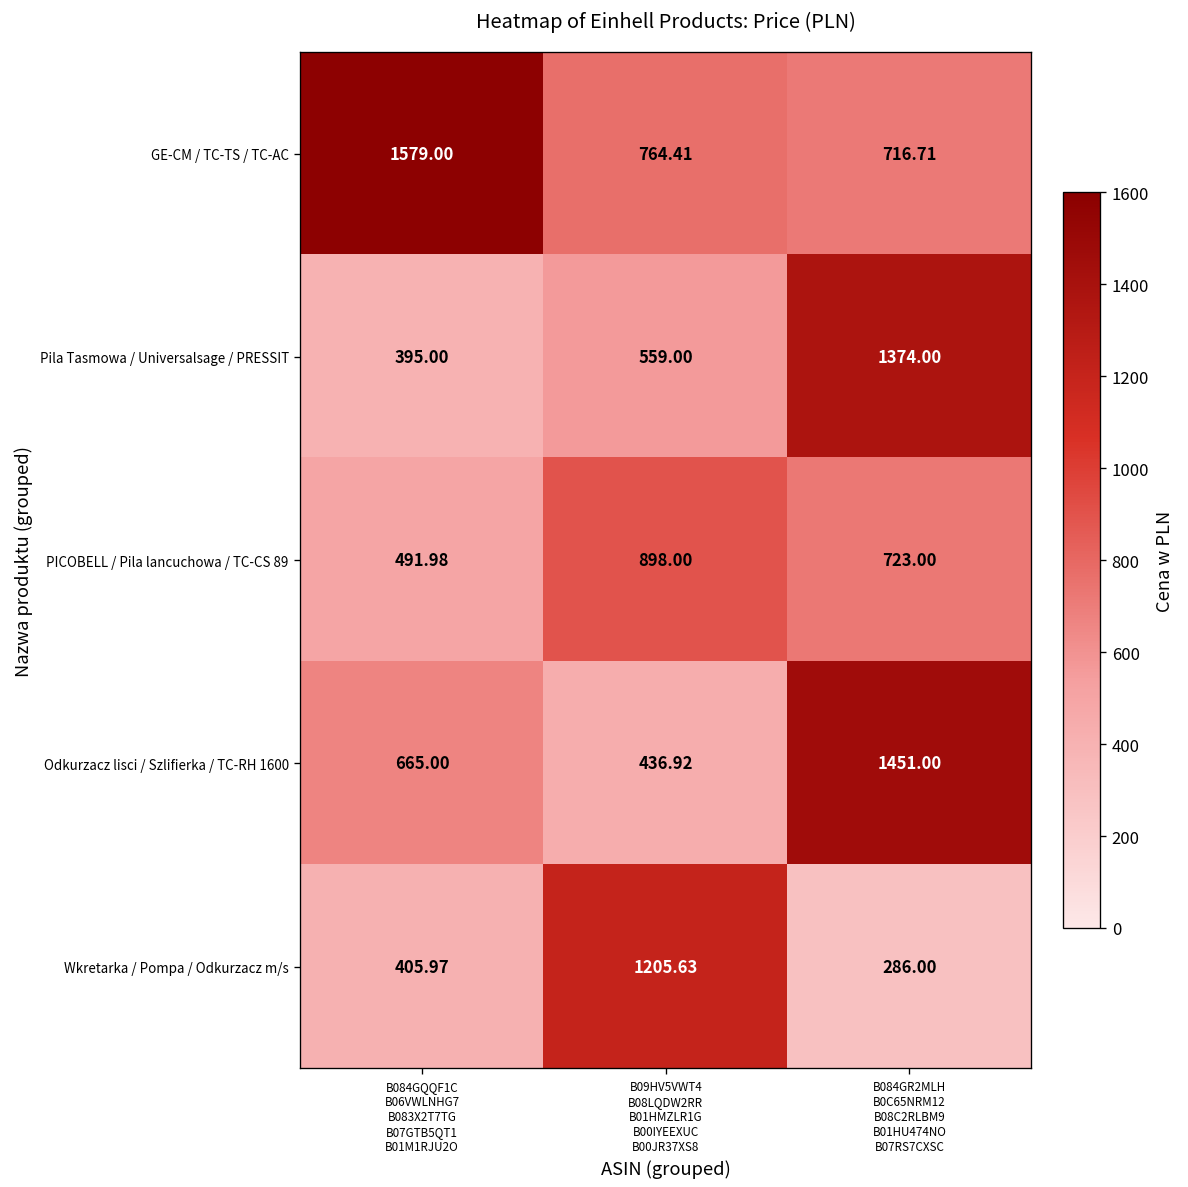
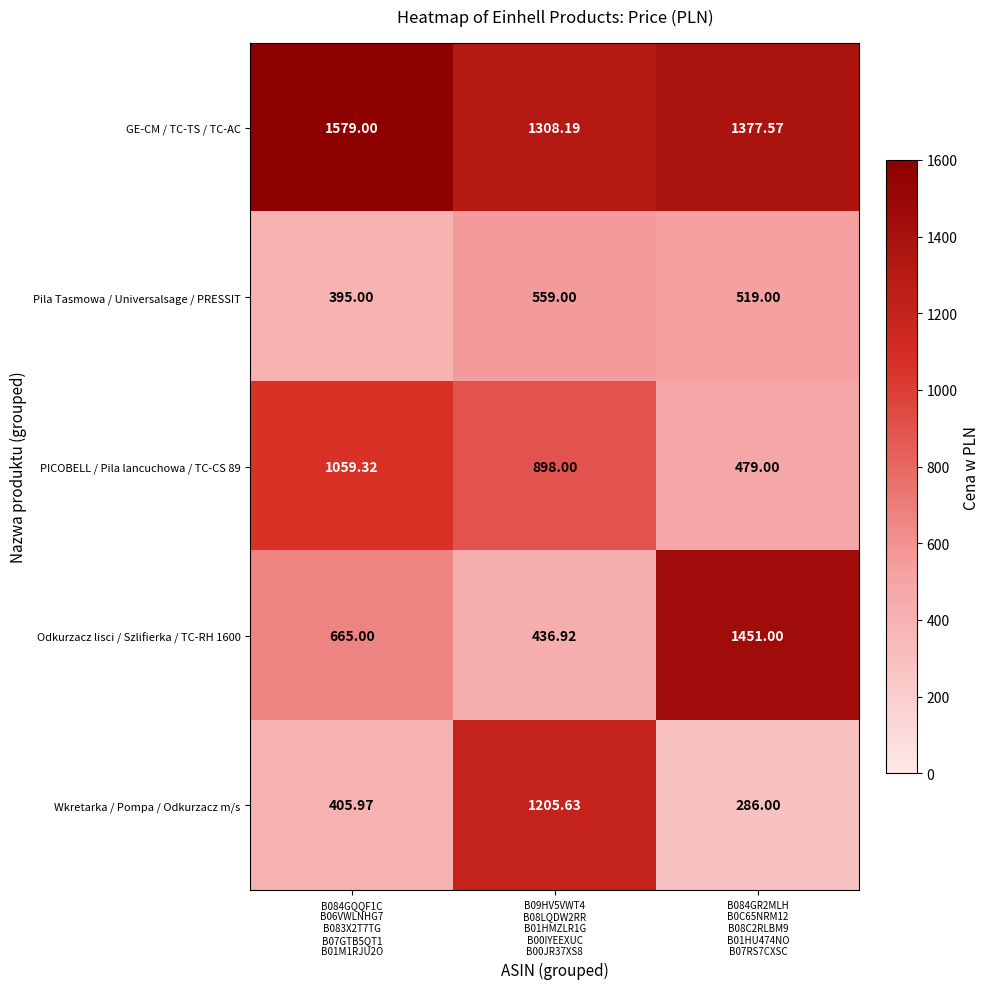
GE-CM / TC-TS / TC-AC, B09HV5VWT4 B08LQDW2RR B01HMZLR1G B00IYEEXUC B00JR37XS8: 764.41 -> 1308.19
GE-CM / TC-TS / TC-AC, B084GR2MLH B0C65NRM12 B08C2RLBM9 B01HU474NO B07RS7CXSC: 716.71 -> 1377.57
Pila Tasmowa / Universalsage / PRESSIT, B084GR2MLH B0C65NRM12 B08C2RLBM9 B01HU474NO B07RS7CXSC: 1374.00 -> 519.00
PICOBELL / Pila lancuchowa / TC-CS 89, B084GQQF1C B06VWLNHG7 B083X2T7TG B07GTB5QT1 B01M1RJU2O: 491.98 -> 1059.32
PICOBELL / Pila lancuchowa / TC-CS 89, B084GR2MLH B0C65NRM12 B08C2RLBM9 B01HU474NO B07RS7CXSC: 723.00 -> 479.00
